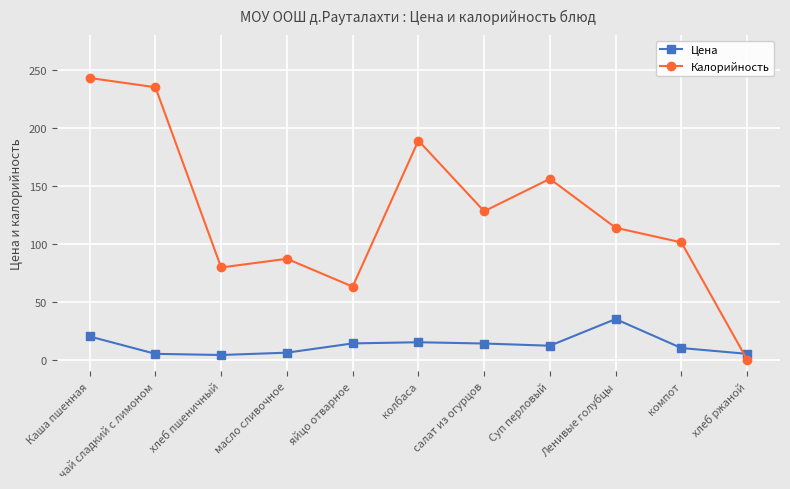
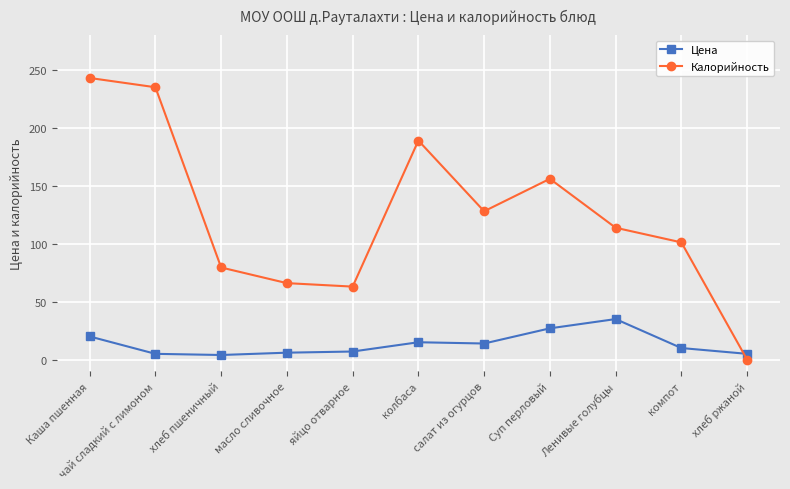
Калорийность, масло сливочное: 87 -> 66
Цена, яйцо отварное: 14 -> 7
Цена, Суп перловый: 12 -> 27
